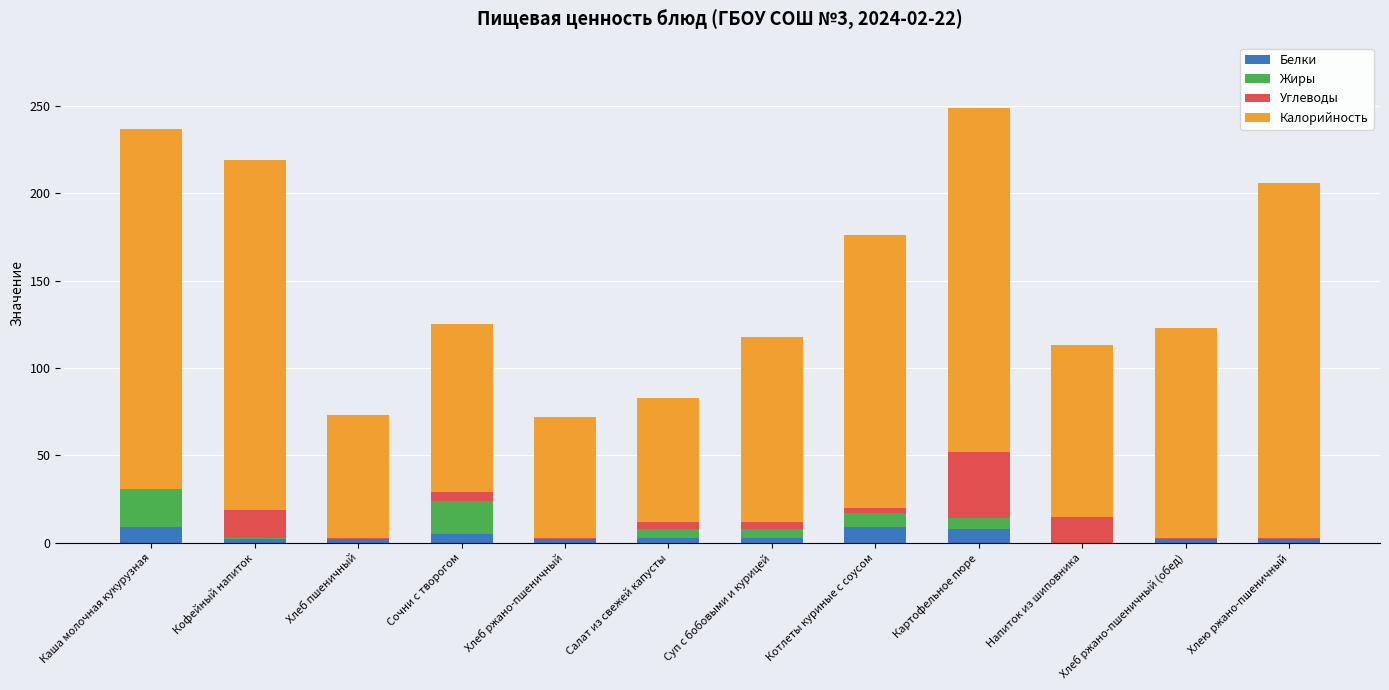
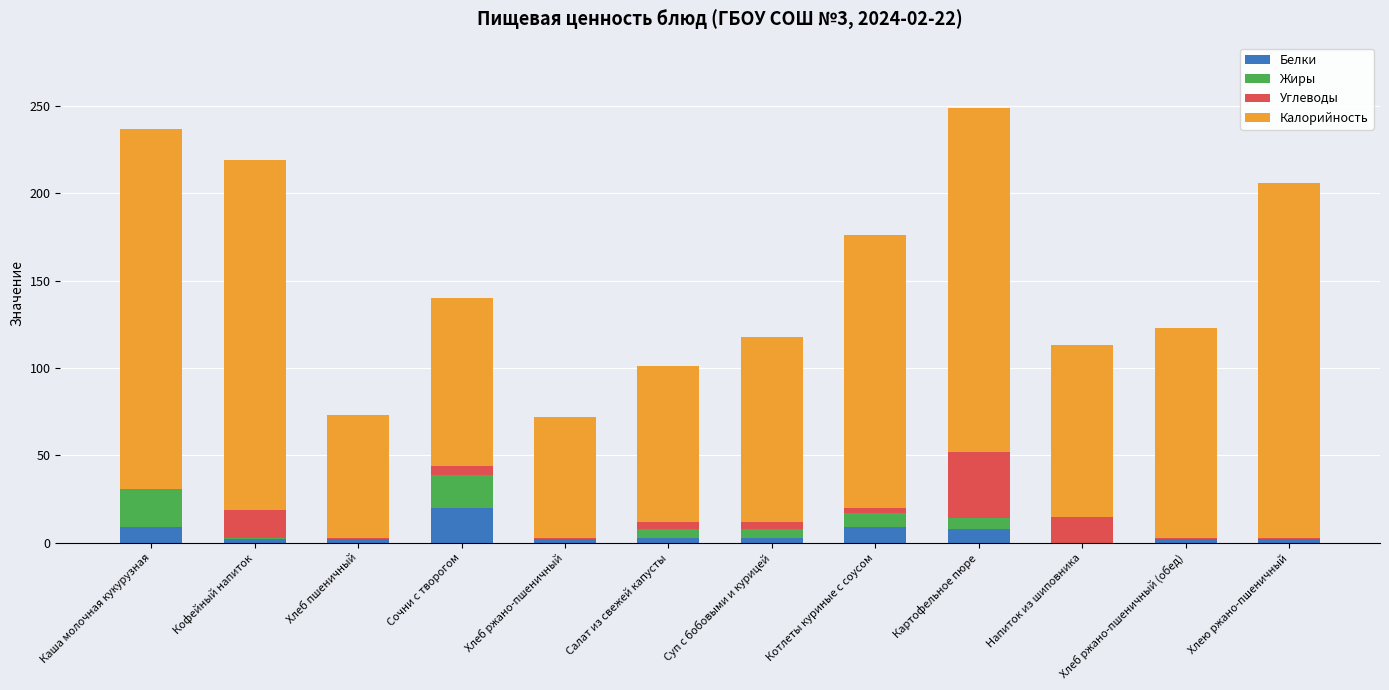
Белки, Сочни с творогом: 5 -> 20
Калорийность, Салат из свежей капусты: 71 -> 89
